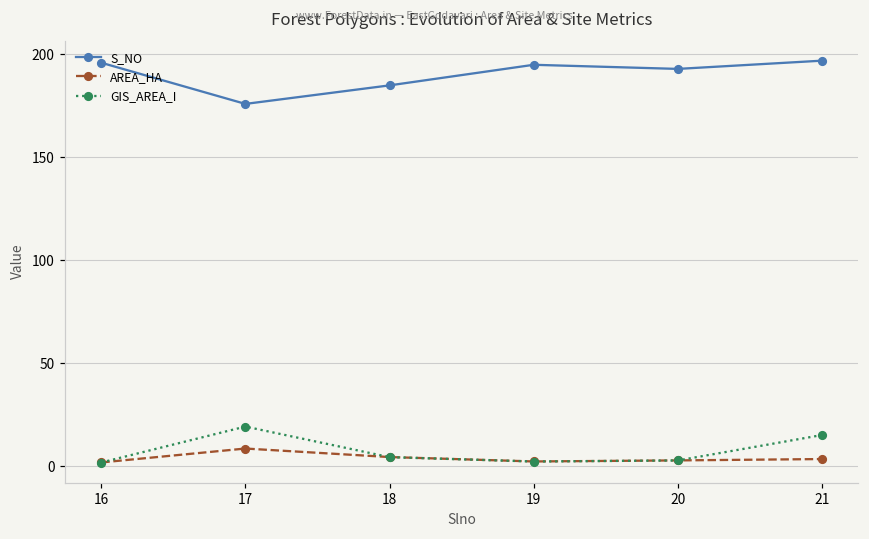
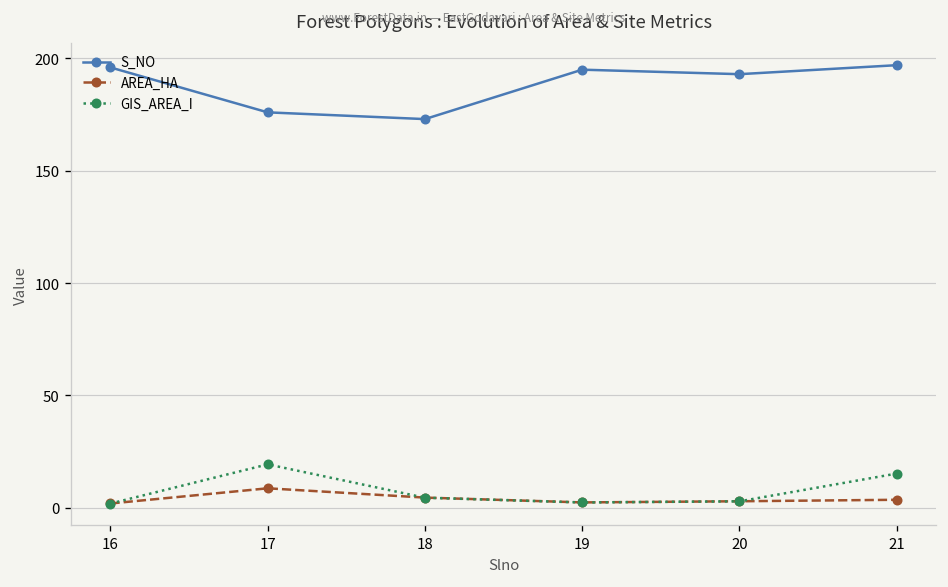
S_NO, 18: 185 -> 173
